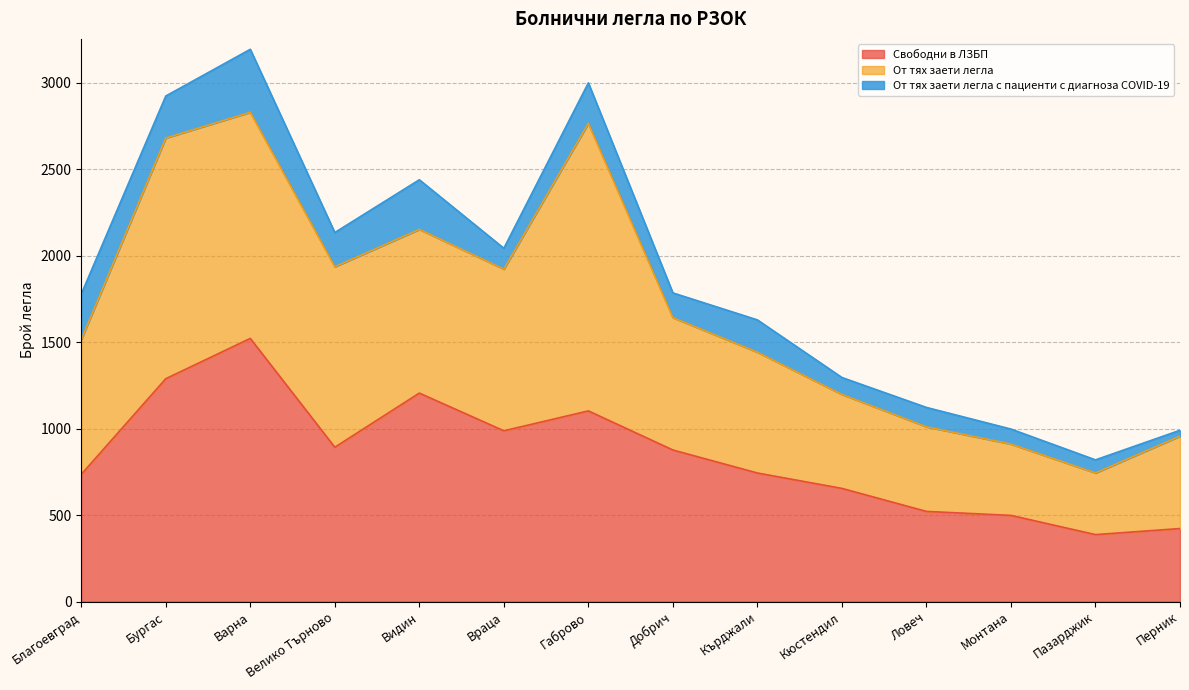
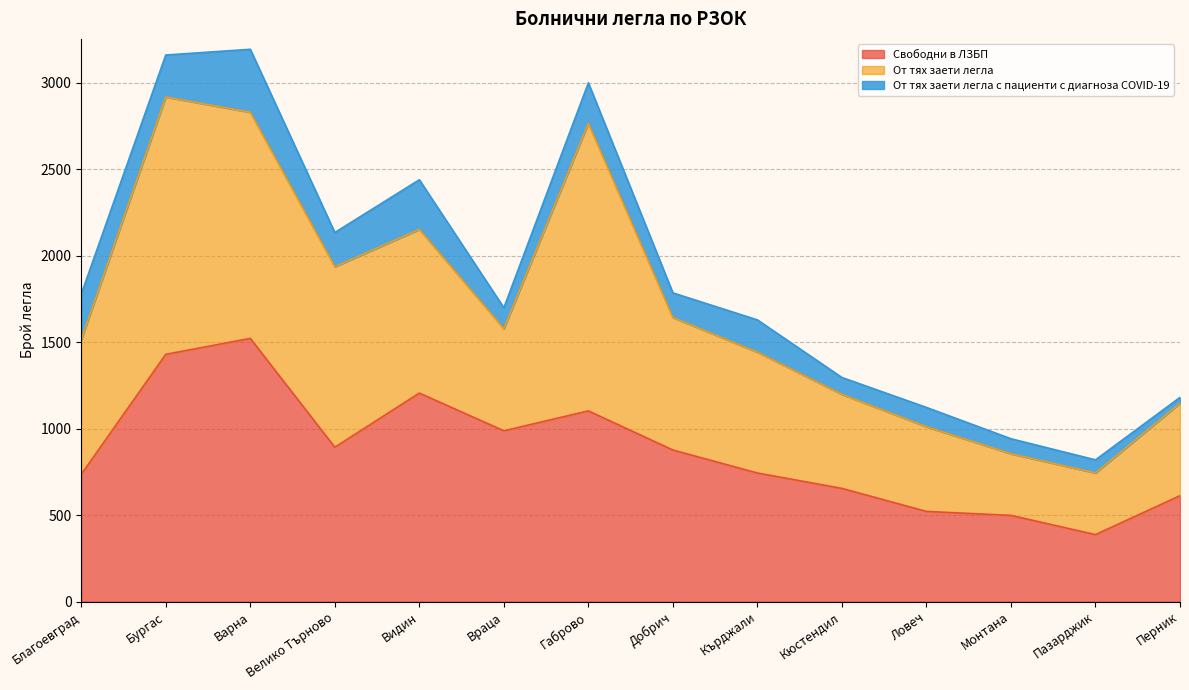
Свободни в ЛЗБП, Бургас: 1290 -> 1430
От тях заети легла, Бургас: 1390 -> 1490
От тях заети легла, Враца: 930 -> 590
От тях заети легла, Монтана: 410 -> 360
Свободни в ЛЗБП, Перник: 420 -> 610
